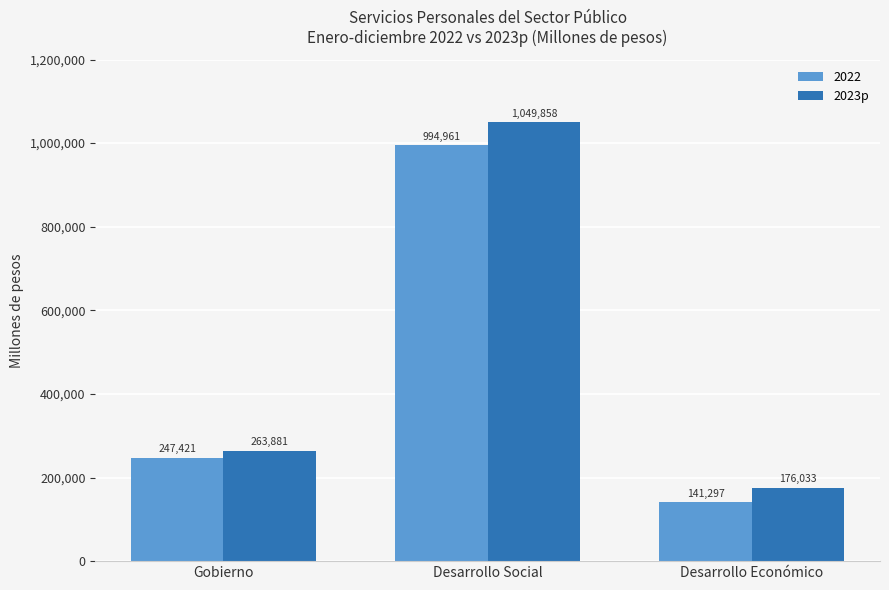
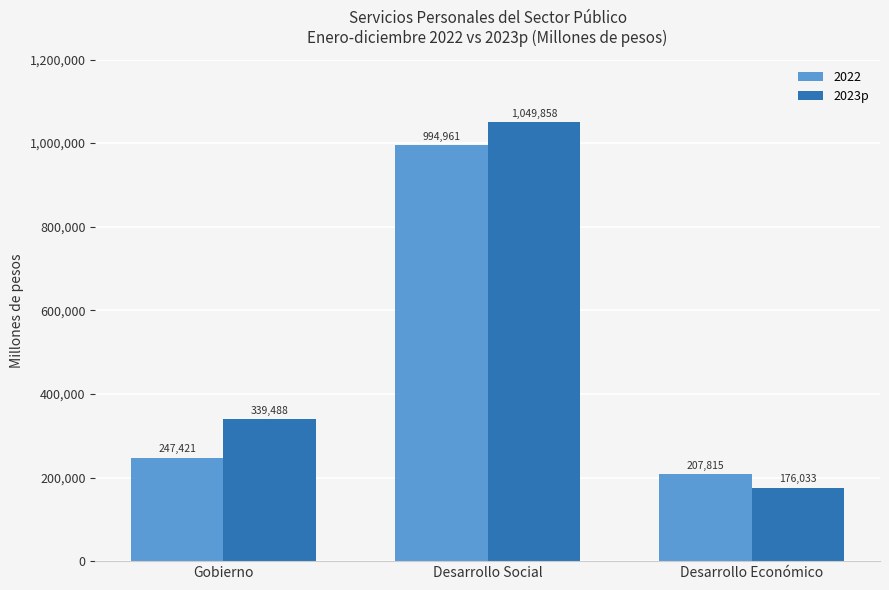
2023p, Gobierno: 263,881 -> 339,488
2022, Desarrollo Económico: 141,297 -> 207,815
